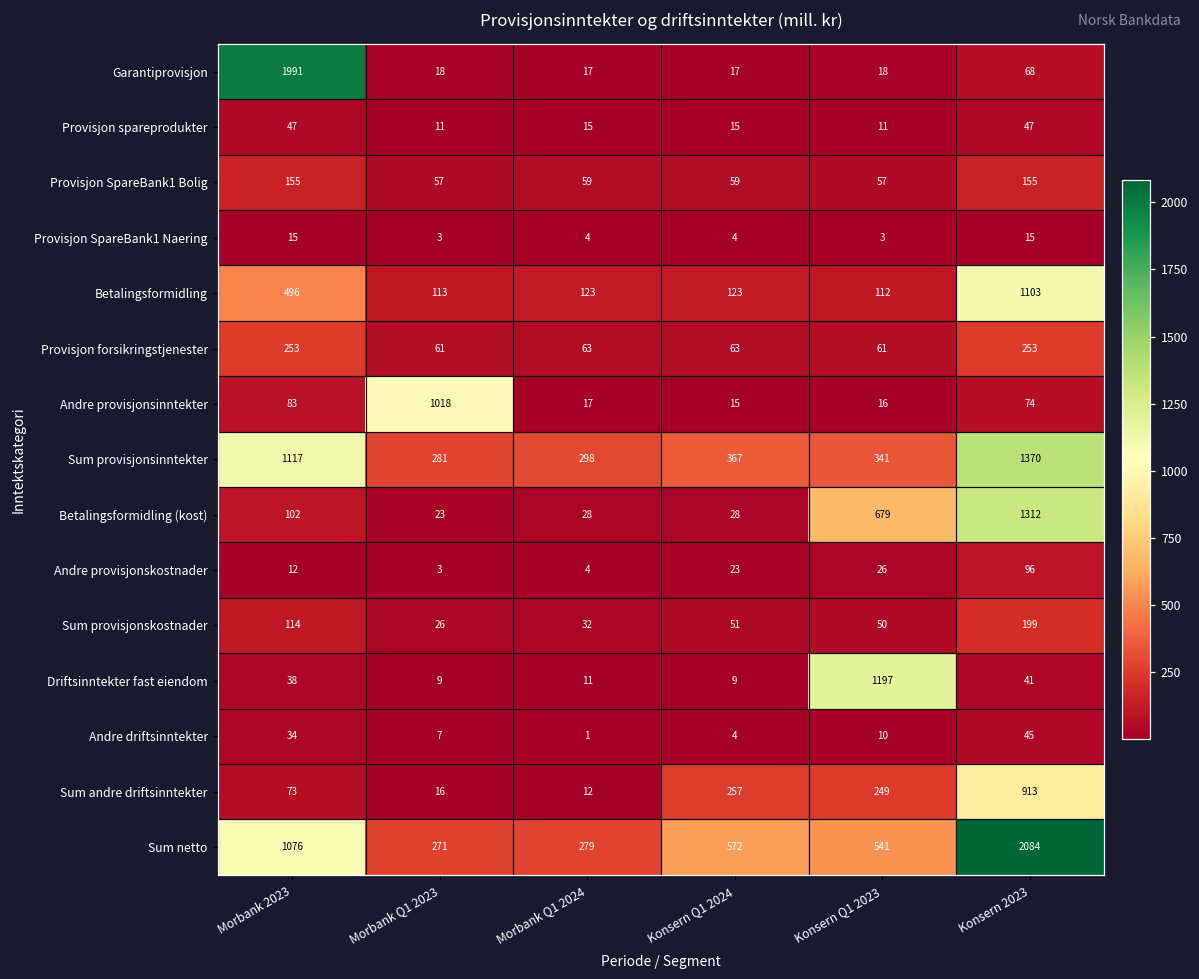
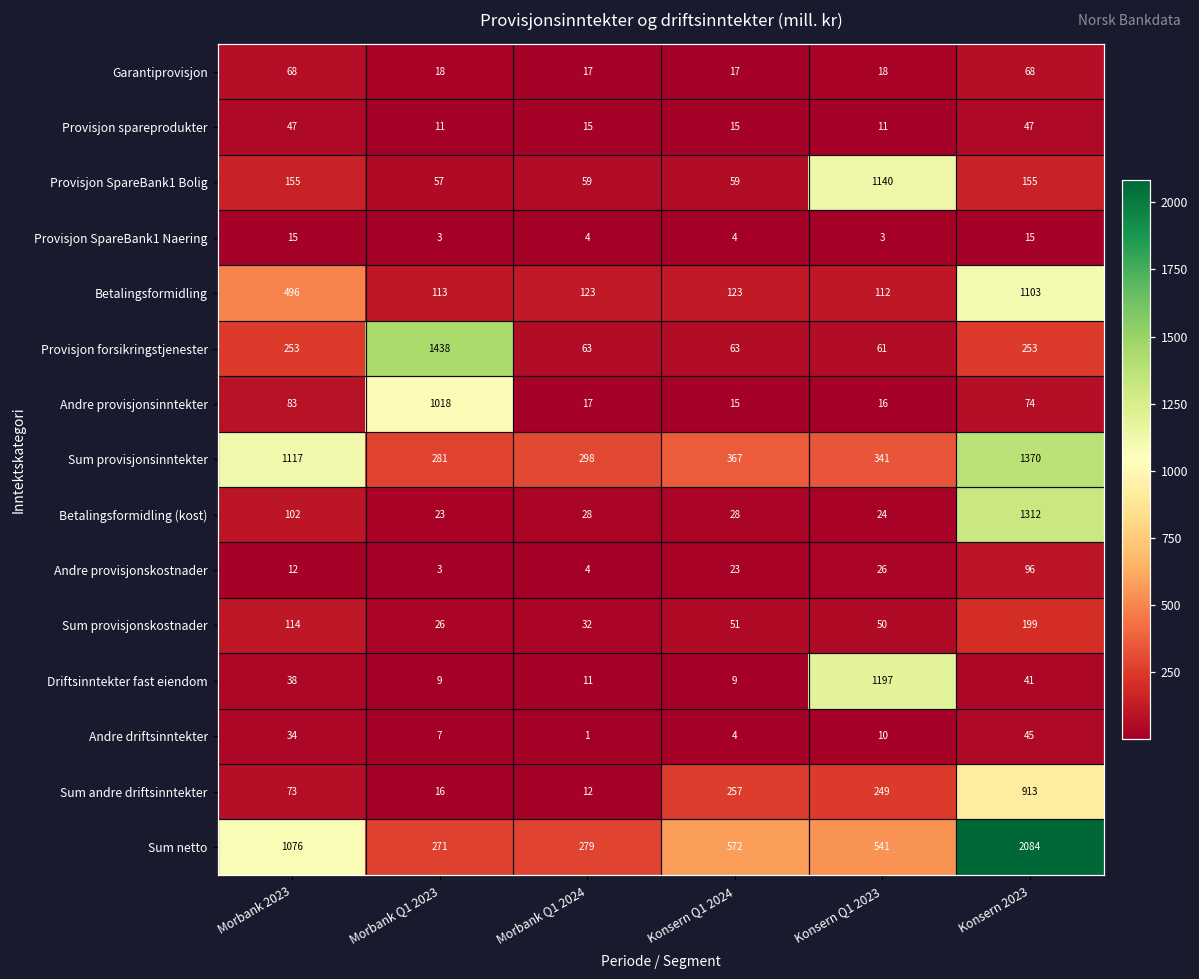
Garantiprovisjon, Morbank 2023: 1991 -> 68
Provisjon SpareBank1 Bolig, Konsern Q1 2023: 57 -> 1140
Provisjon forsikringstjenester, Morbank Q1 2023: 61 -> 1438
Betalingsformidling (kost), Konsern Q1 2023: 679 -> 24
